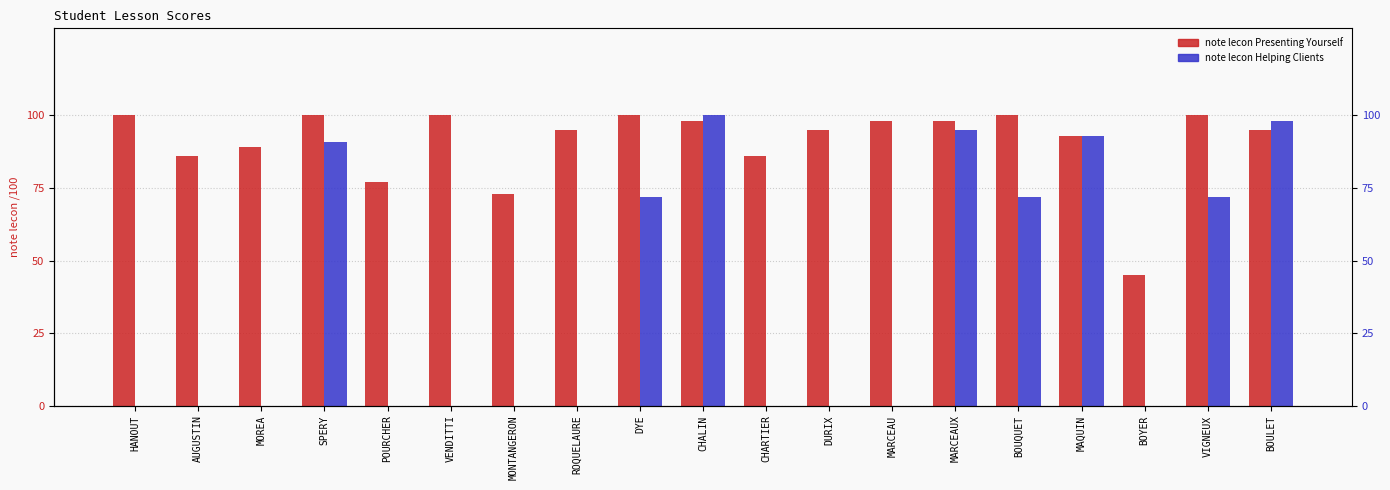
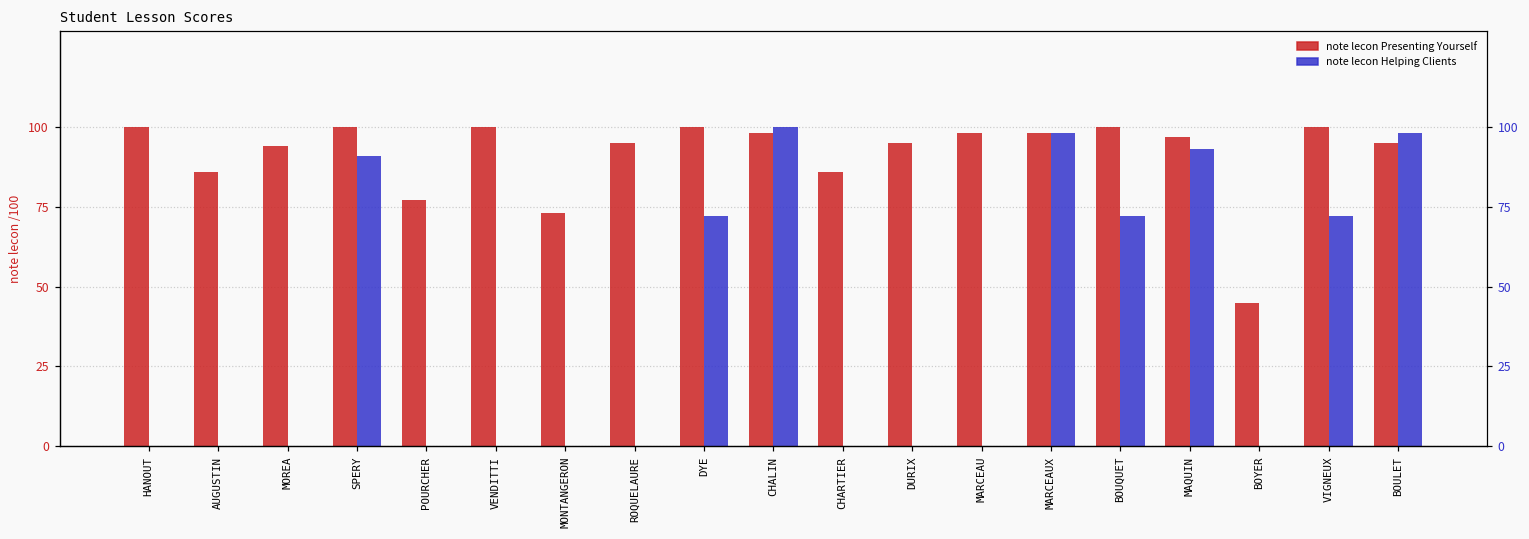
note lecon Presenting Yourself, MOREA: 89 -> 94
note lecon Helping Clients, MARCEAUX: 95 -> 98
note lecon Presenting Yourself, MAQUIN: 93 -> 97
